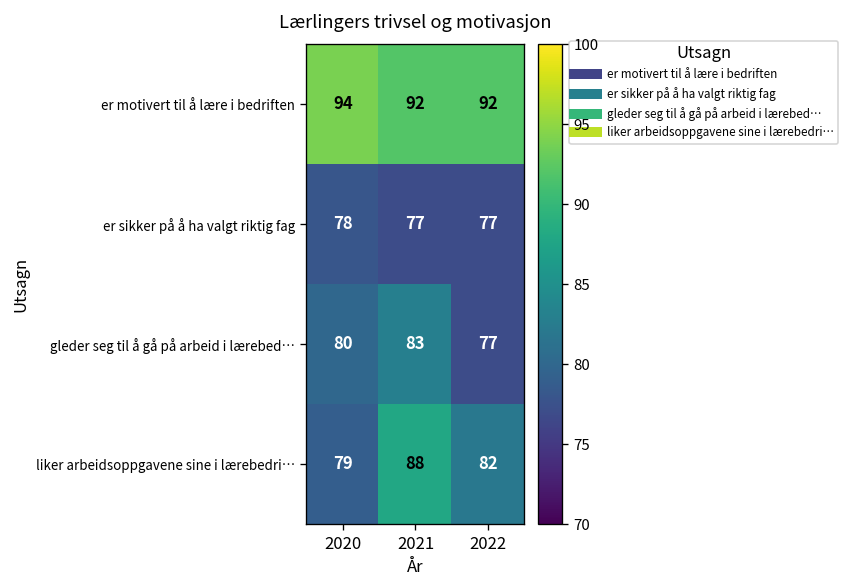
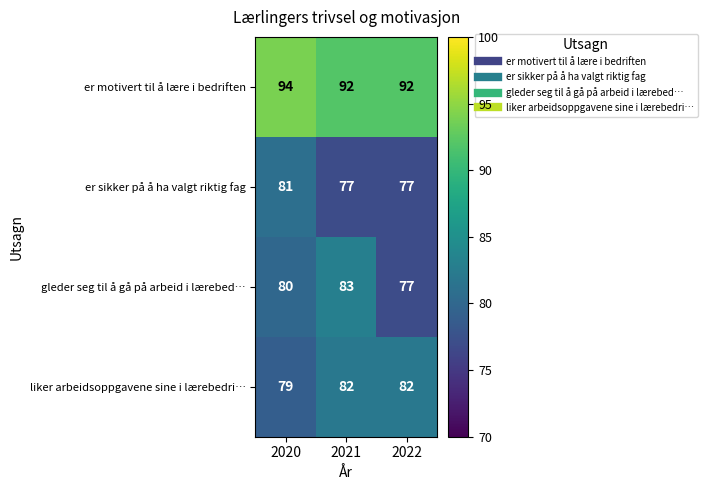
er sikker på å ha valgt riktig fag, 2020: 78 -> 81
liker arbeidsoppgavene sine i lærebedri…, 2021: 88 -> 82
